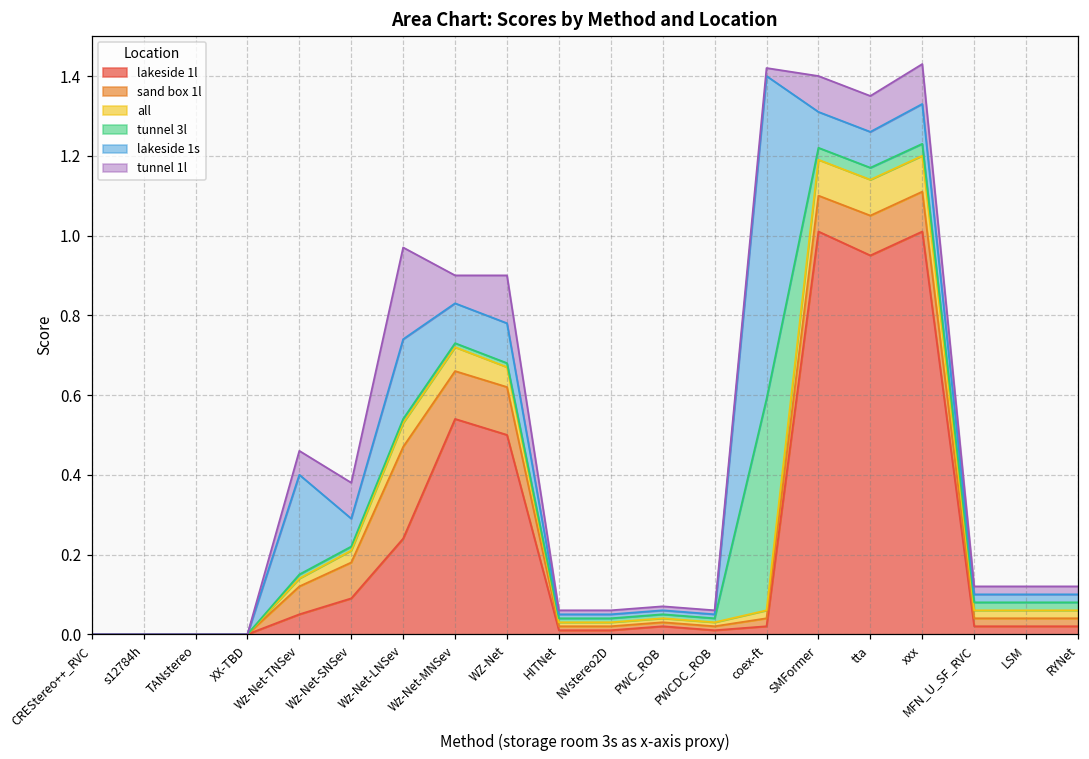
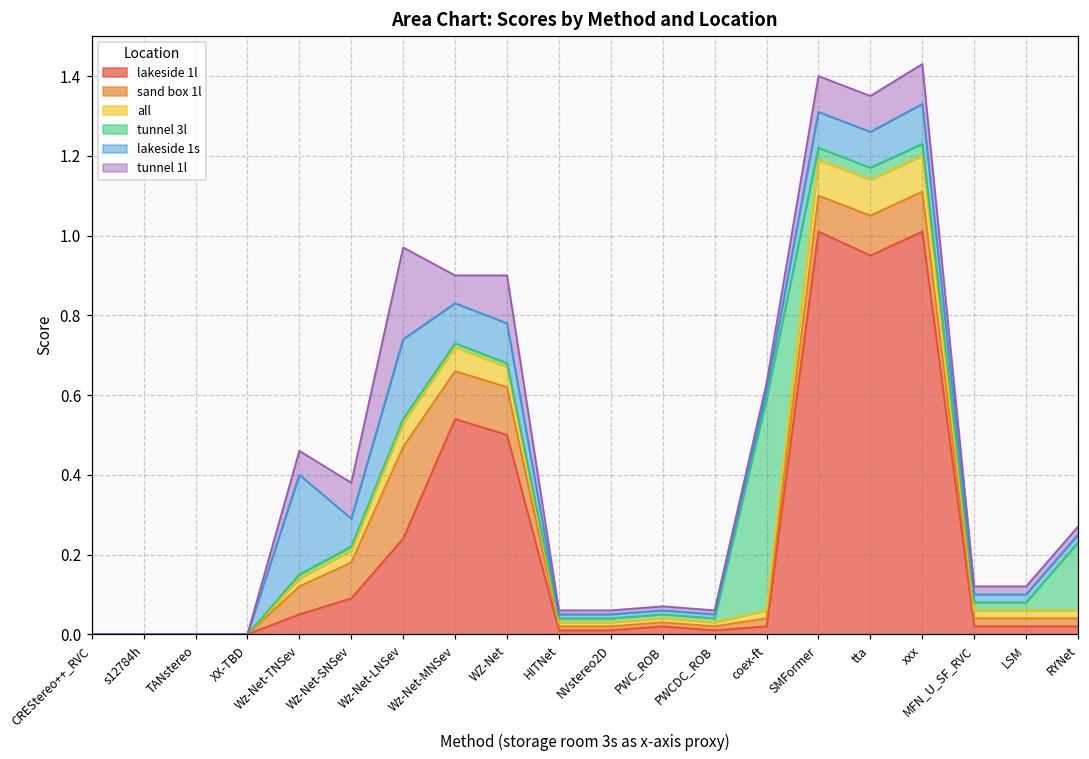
lakeside 1s, coex-ft: 0.81 -> 0.02
tunnel 3l, RYNet: 0.02 -> 0.17
